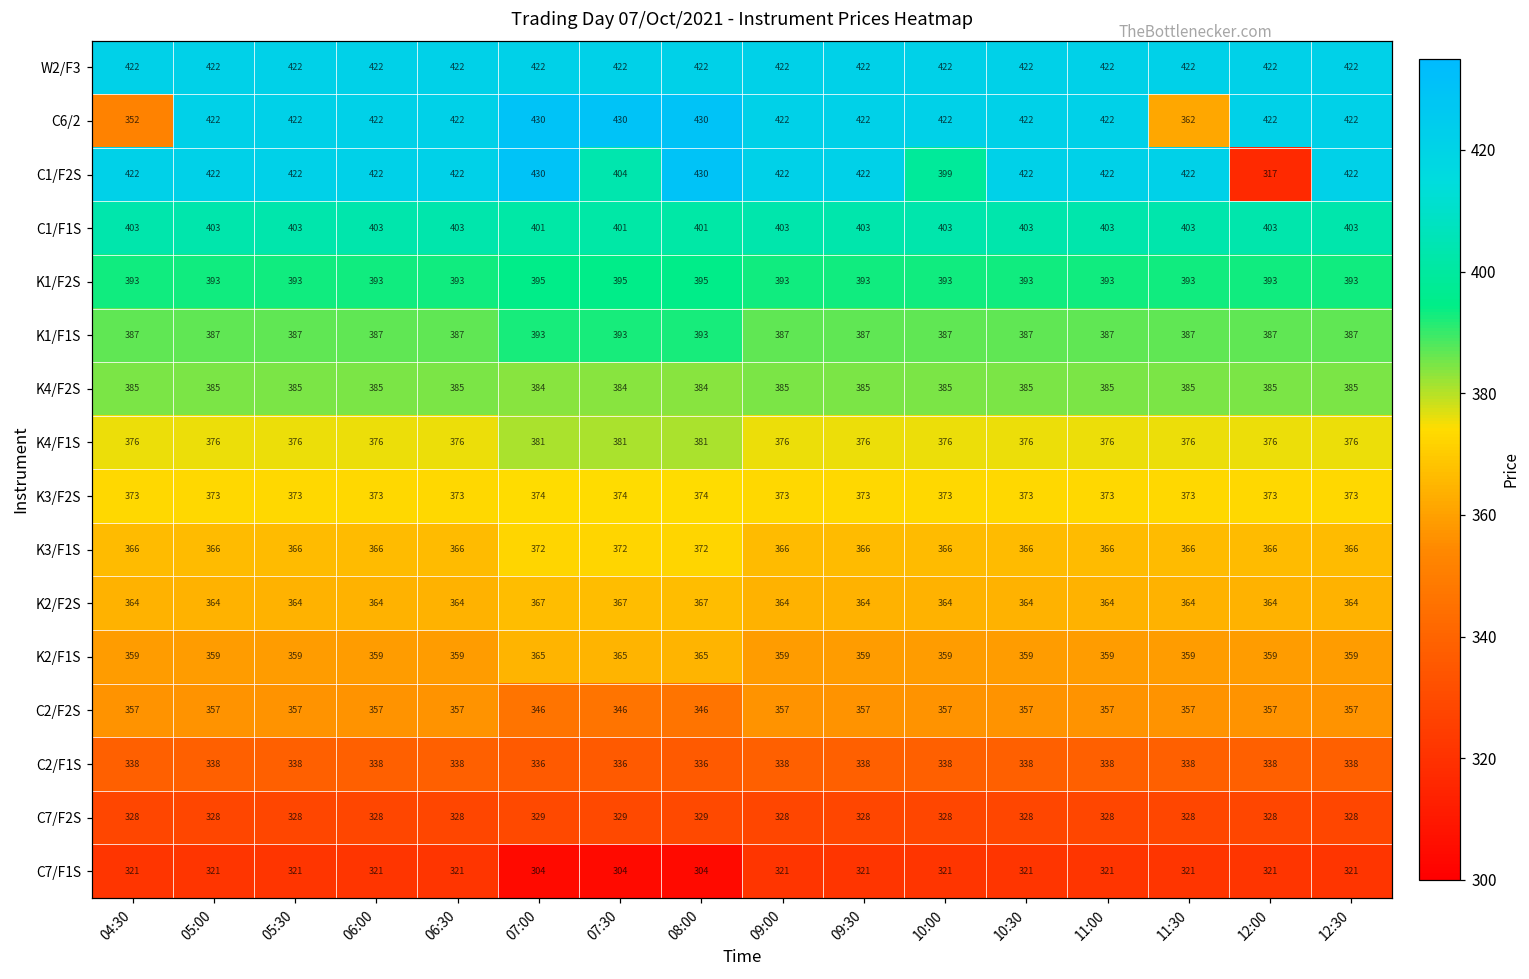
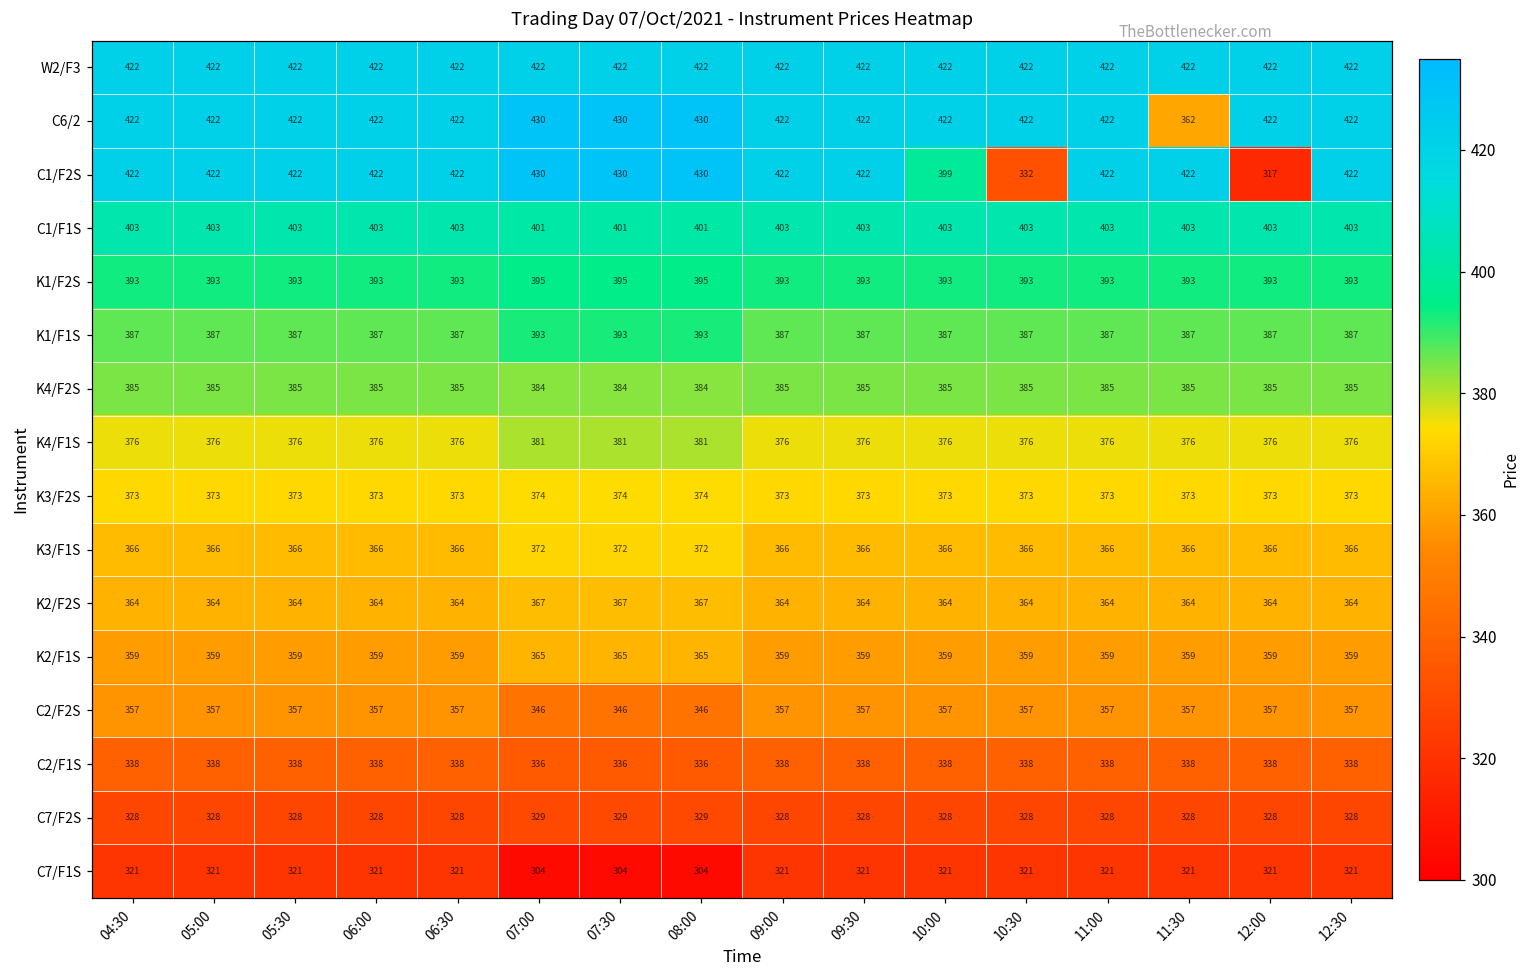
C6/2, 04:30: 352 -> 422
C1/F2S, 07:30: 404 -> 430
C1/F2S, 10:30: 422 -> 332
